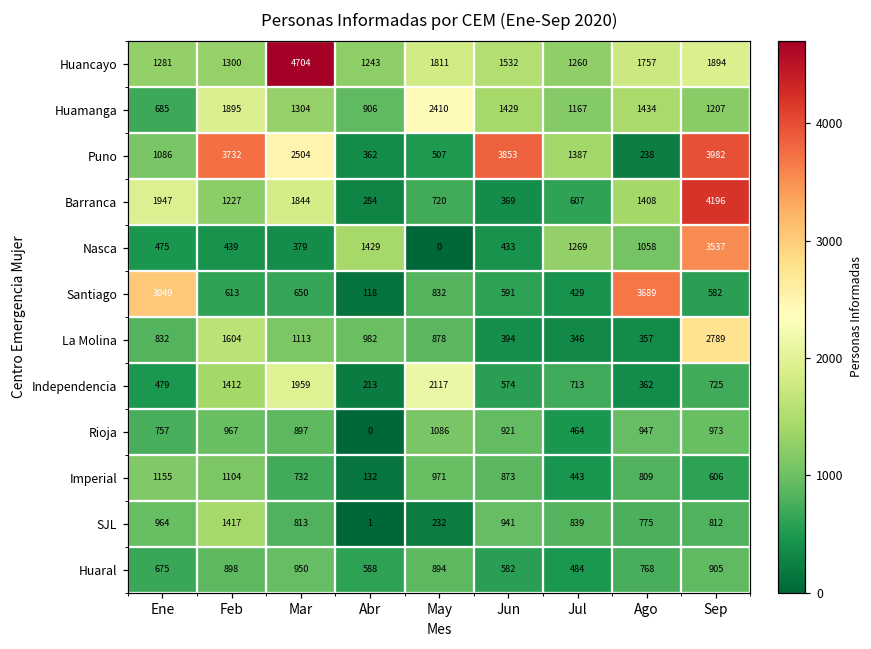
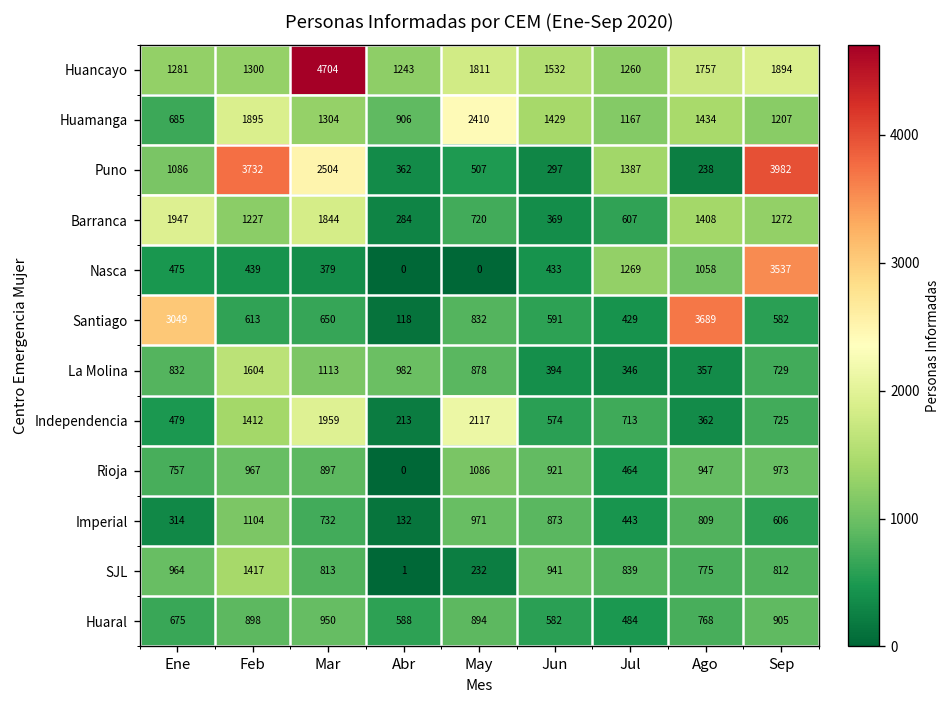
Puno, Jun: 3853 -> 297
Barranca, Sep: 4196 -> 1272
Nasca, Abr: 1429 -> 0
La Molina, Sep: 2789 -> 729
Imperial, Ene: 1155 -> 314
